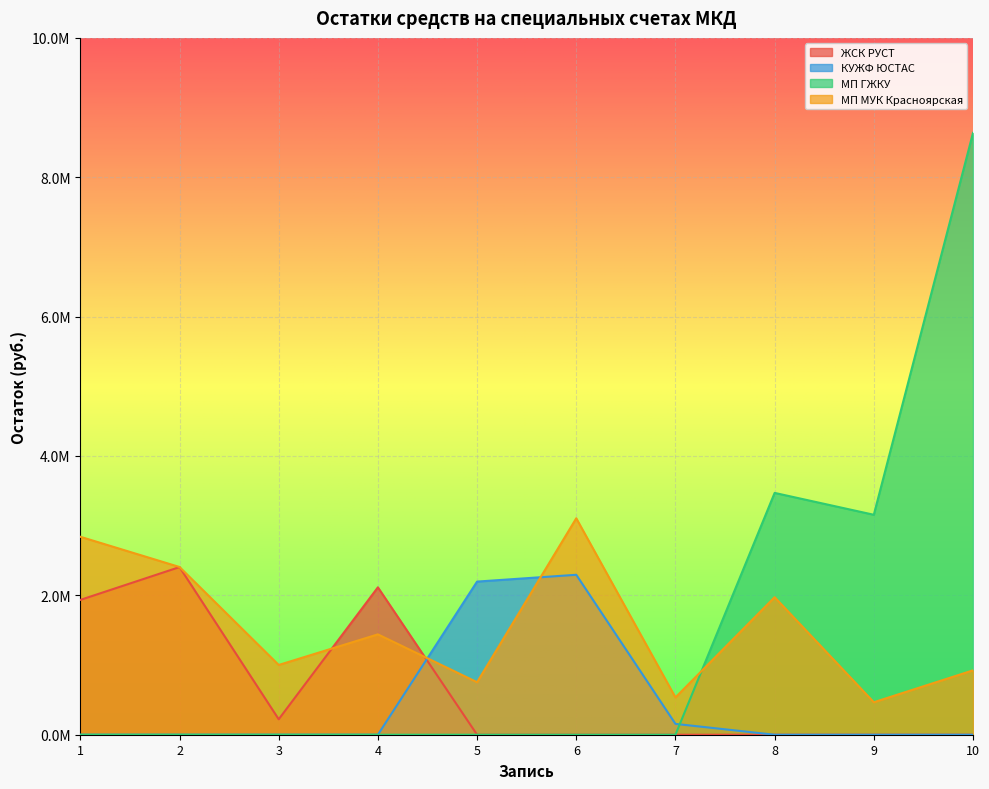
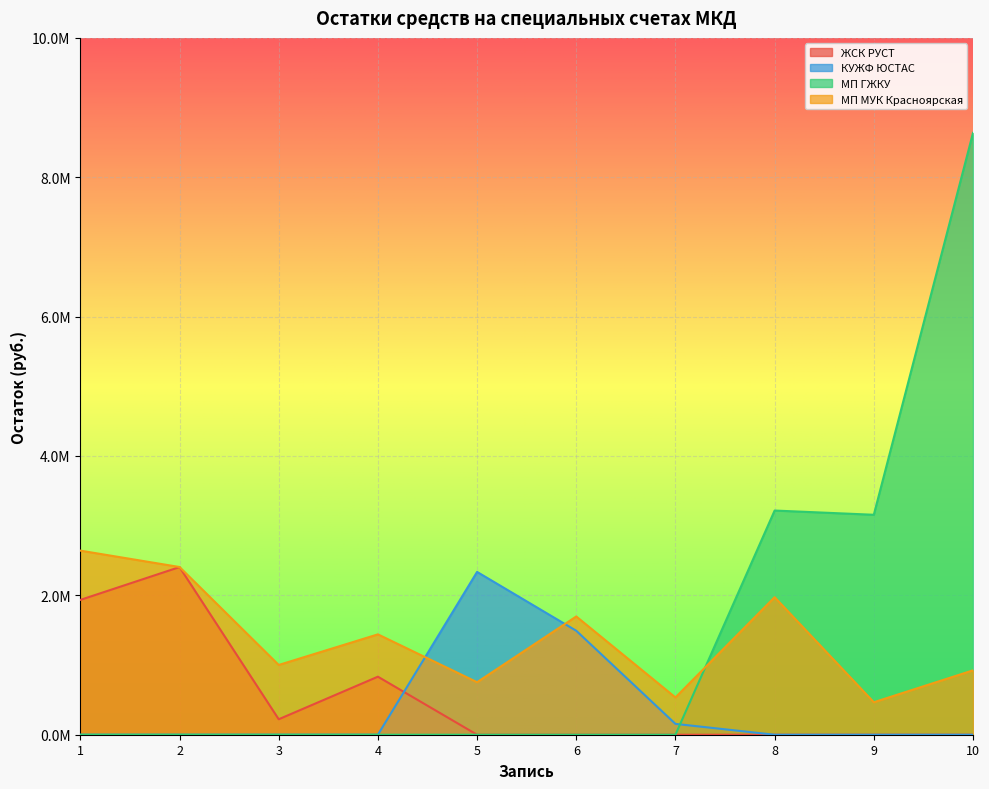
МП МУК Красноярская, 1: 2800000 -> 2600000
ЖСК РУСТ, 4: 2100000 -> 800000
КУЖФ ЮСТАС, 5: 2200000 -> 2300000
КУЖФ ЮСТАС, 6: 2300000 -> 1500000
МП МУК Красноярская, 6: 3100000 -> 1700000
МП ГЖКУ, 8: 3500000 -> 3200000
